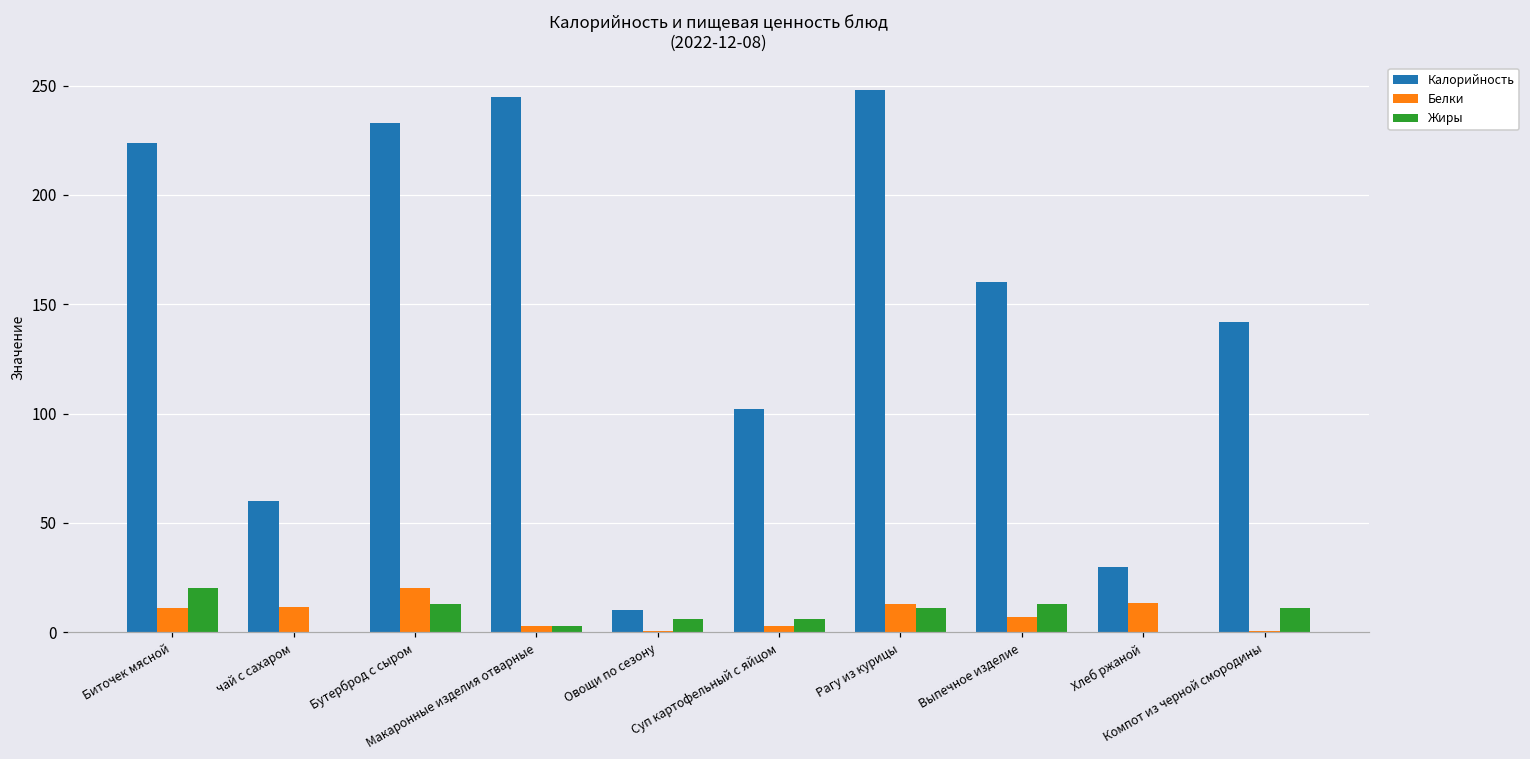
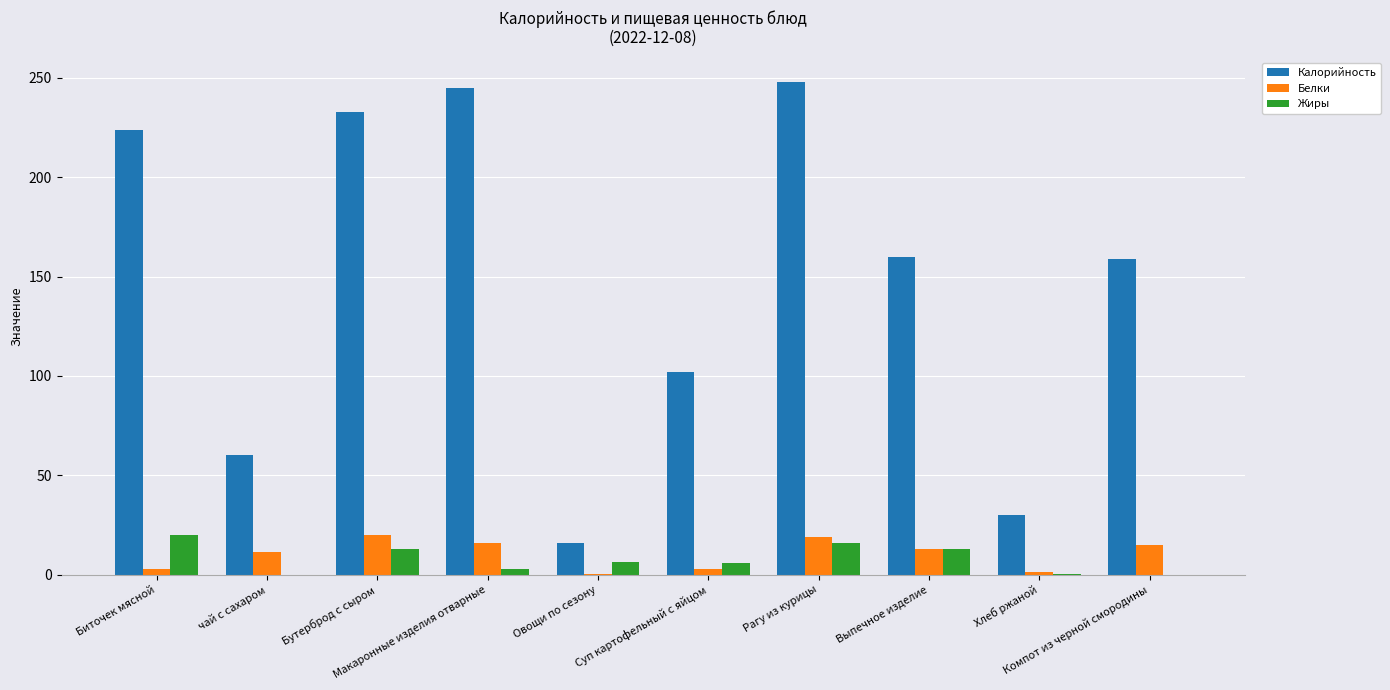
Белки, Биточек мясной: 11 -> 3
Белки, Макаронные изделия отварные: 3 -> 16
Калорийность, Овощи по сезону: 10 -> 16
Белки, Рагу из курицы: 13 -> 19
Жиры, Рагу из курицы: 11 -> 16
Белки, Выпечное изделие: 7 -> 13
Белки, Хлеб ржаной: 13 -> 1
Калорийность, Компот из черной смородины: 142 -> 159
Белки, Компот из черной смородины: 0 -> 15
Жиры, Компот из черной смородины: 11 -> 0
